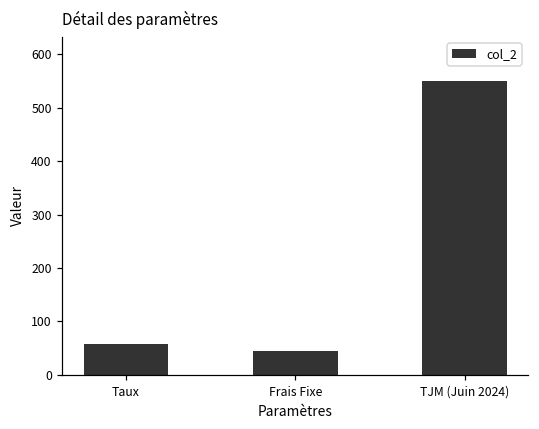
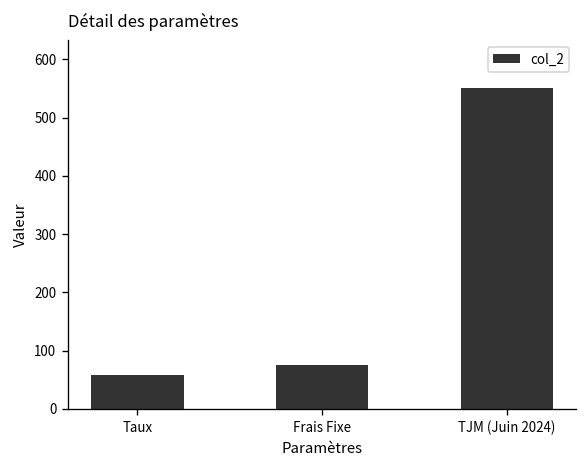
Frais Fixe: 40 -> 80
